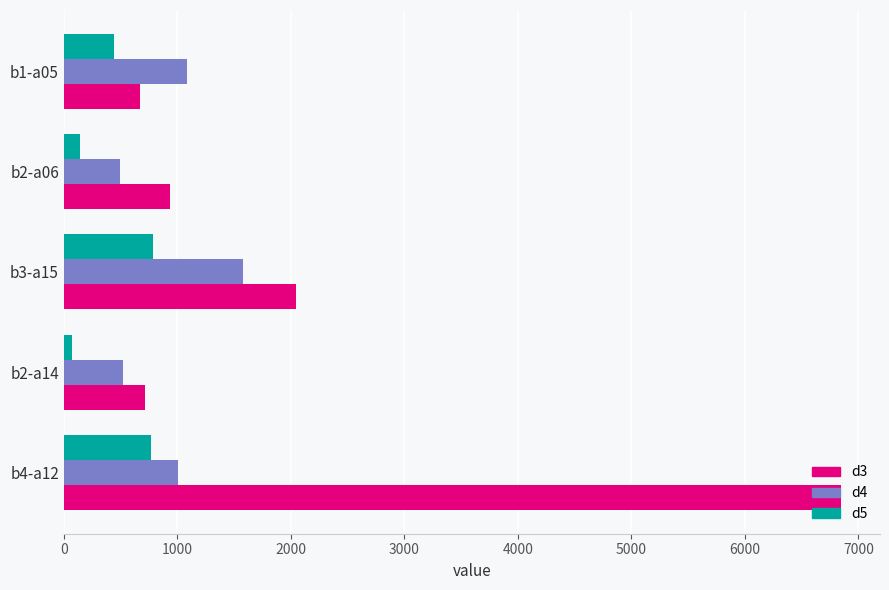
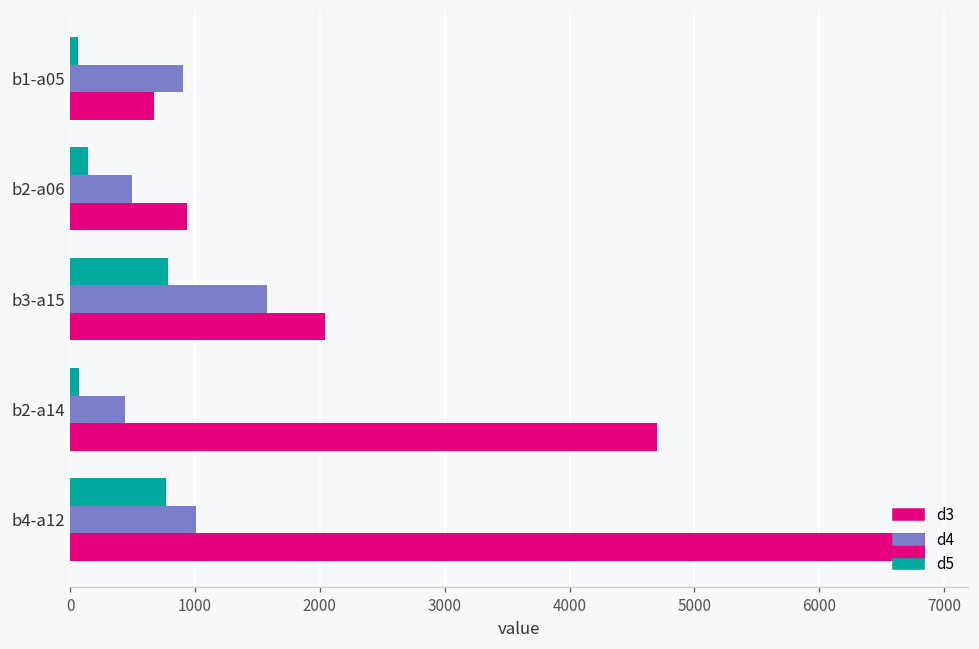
d5, b1-a05: 440 -> 60
d4, b1-a05: 1090 -> 910
d4, b2-a14: 520 -> 440
d3, b2-a14: 710 -> 4700
